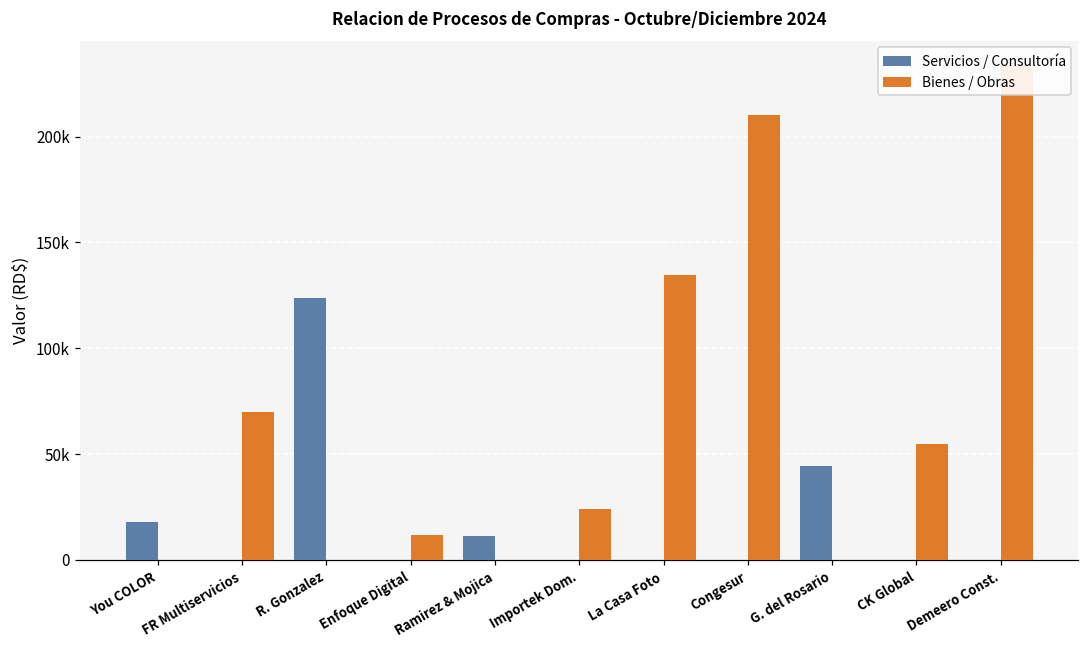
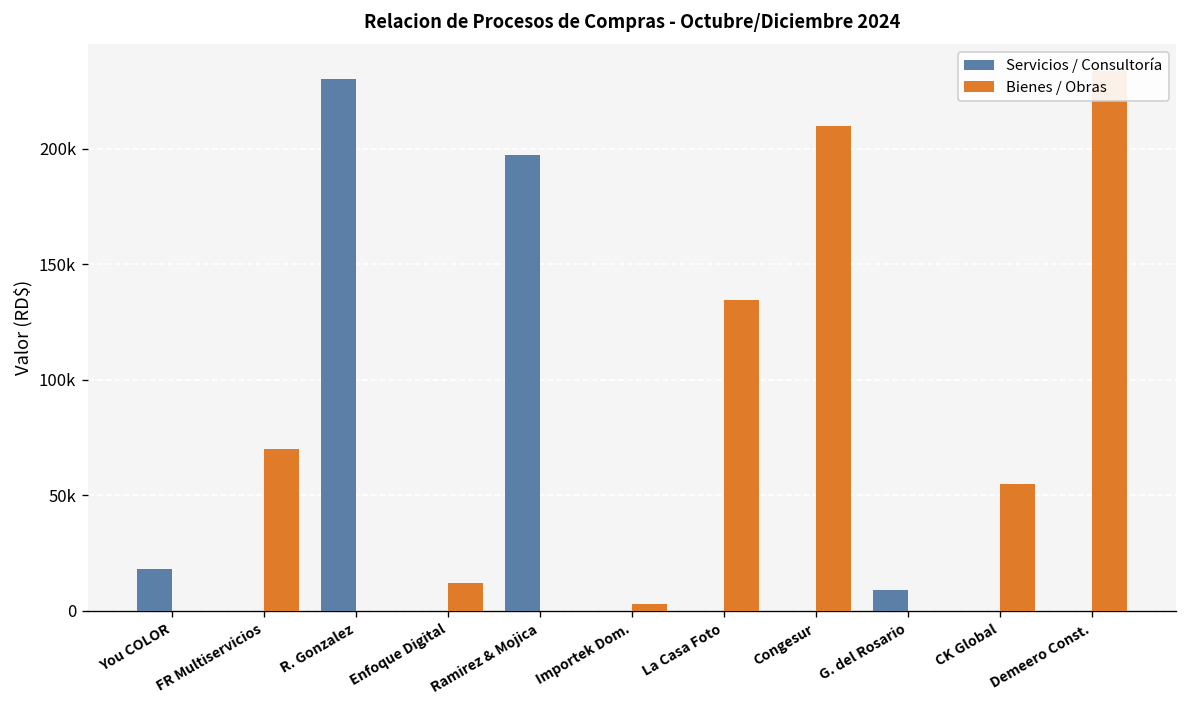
Servicios / Consultoría, R. Gonzalez: 124000 -> 230000
Servicios / Consultoría, Ramirez & Mojica: 11000 -> 197000
Bienes / Obras, Importek Dom.: 24000 -> 3000
Servicios / Consultoría, G. del Rosario: 44000 -> 9000
